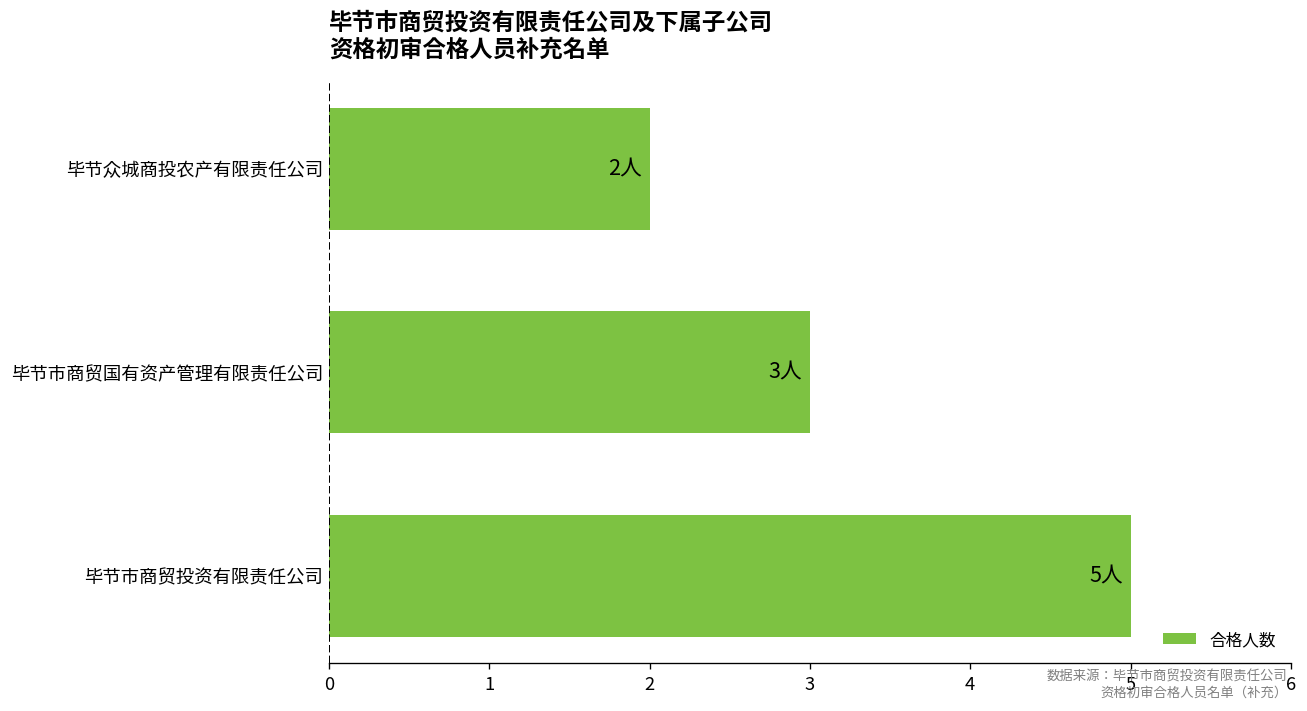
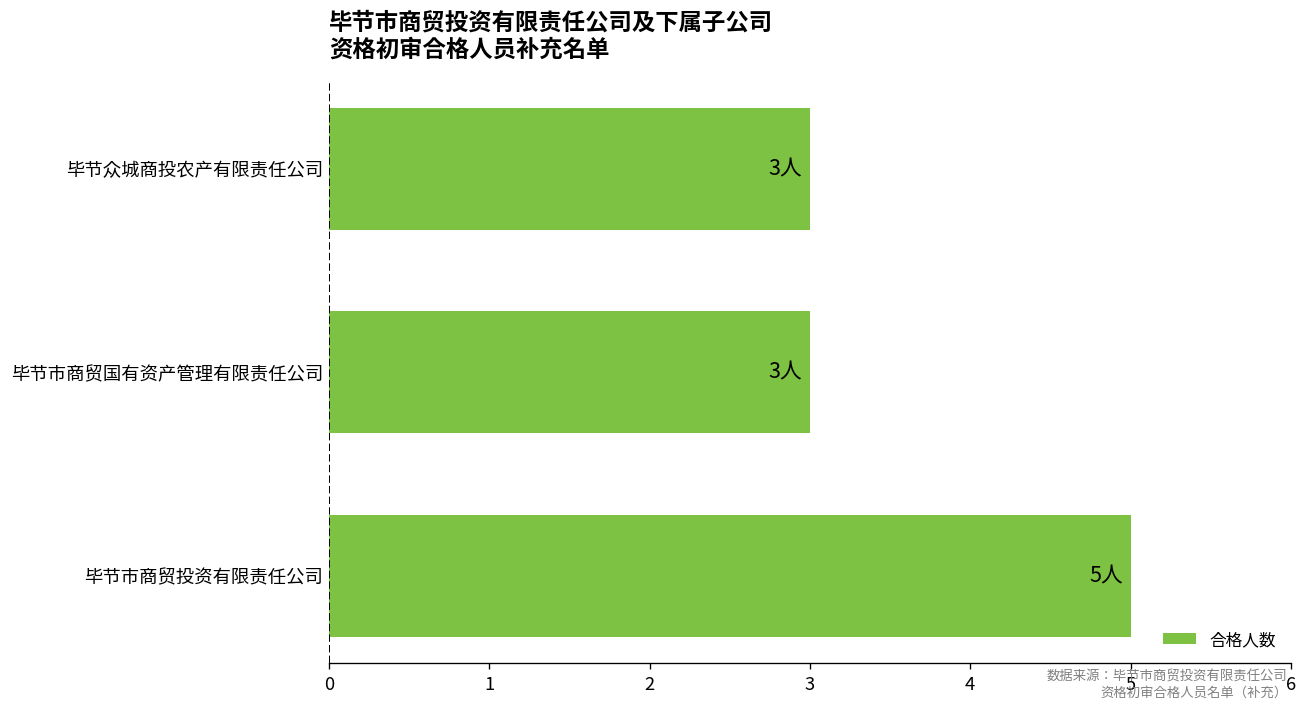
毕节众城商投农产有限责任公司: 2人 -> 3人
